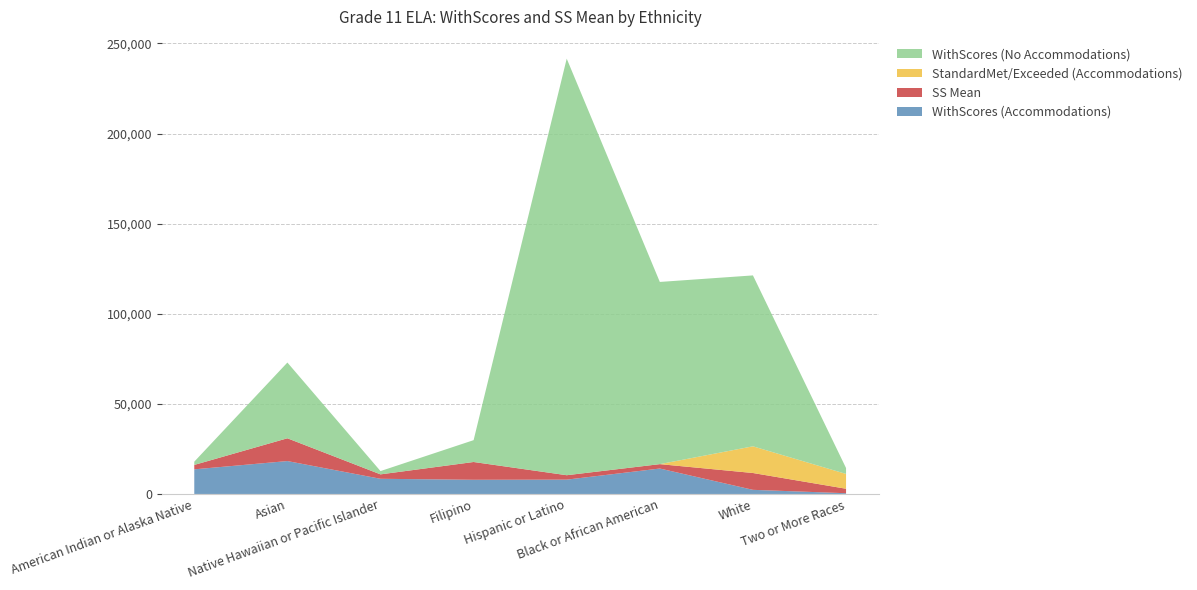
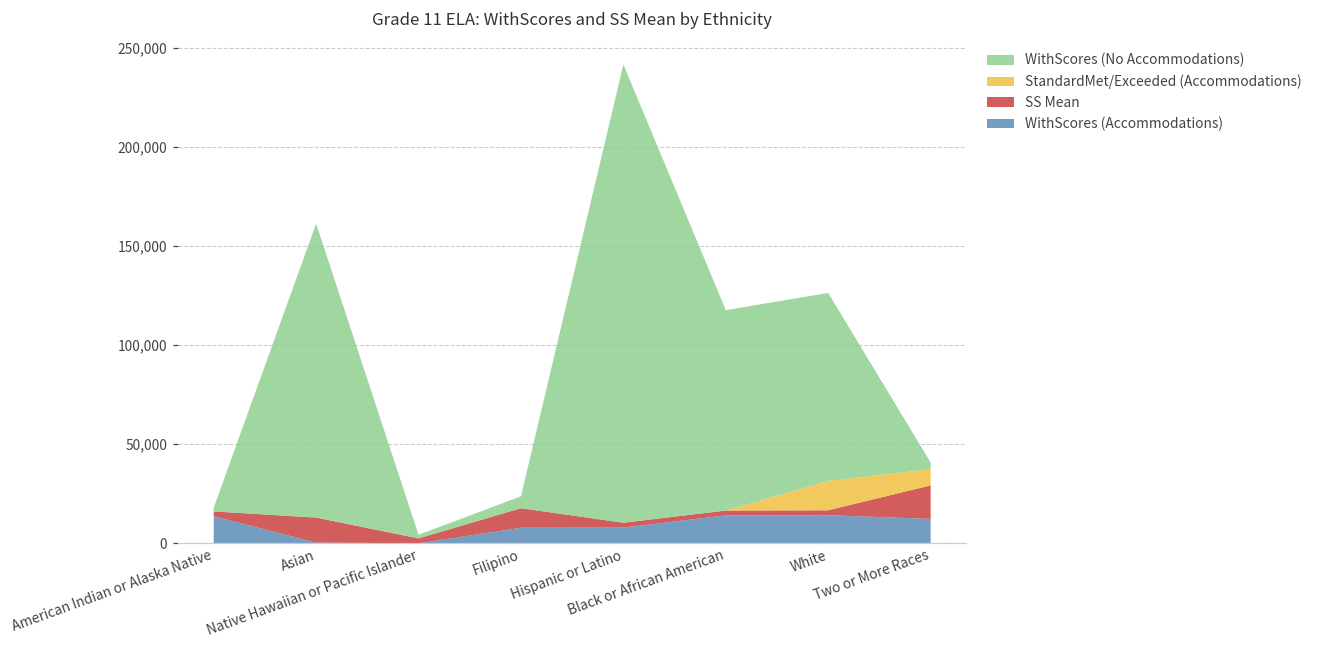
WithScores (Accommodations), Asian: 18,000 -> 0
WithScores (No Accommodations), Asian: 42,000 -> 148,000
WithScores (Accommodations), Native Hawaiian or Pacific Islander: 8,000 -> 0
WithScores (No Accommodations), Filipino: 12,000 -> 6,000
WithScores (Accommodations), White: 2,000 -> 14,000
SS Mean, White: 9,000 -> 2,000
WithScores (Accommodations), Two or More Races: 0 -> 12,000
SS Mean, Two or More Races: 2,000 -> 17,000
